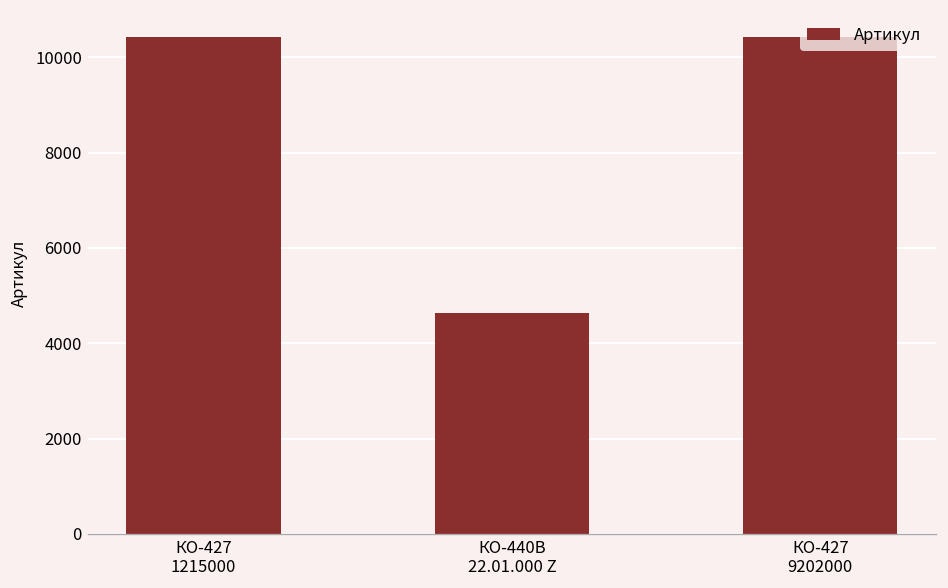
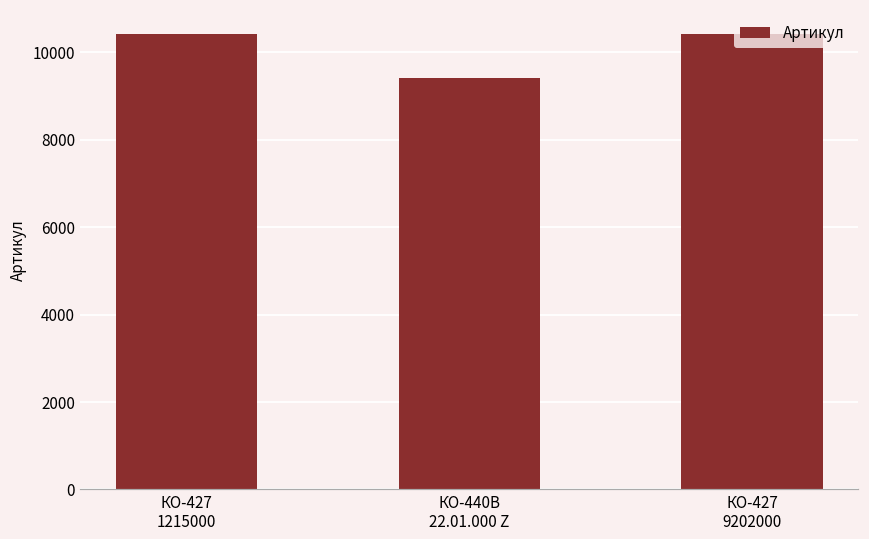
КО-440В 22.01.000 Z: 4600 -> 9400
